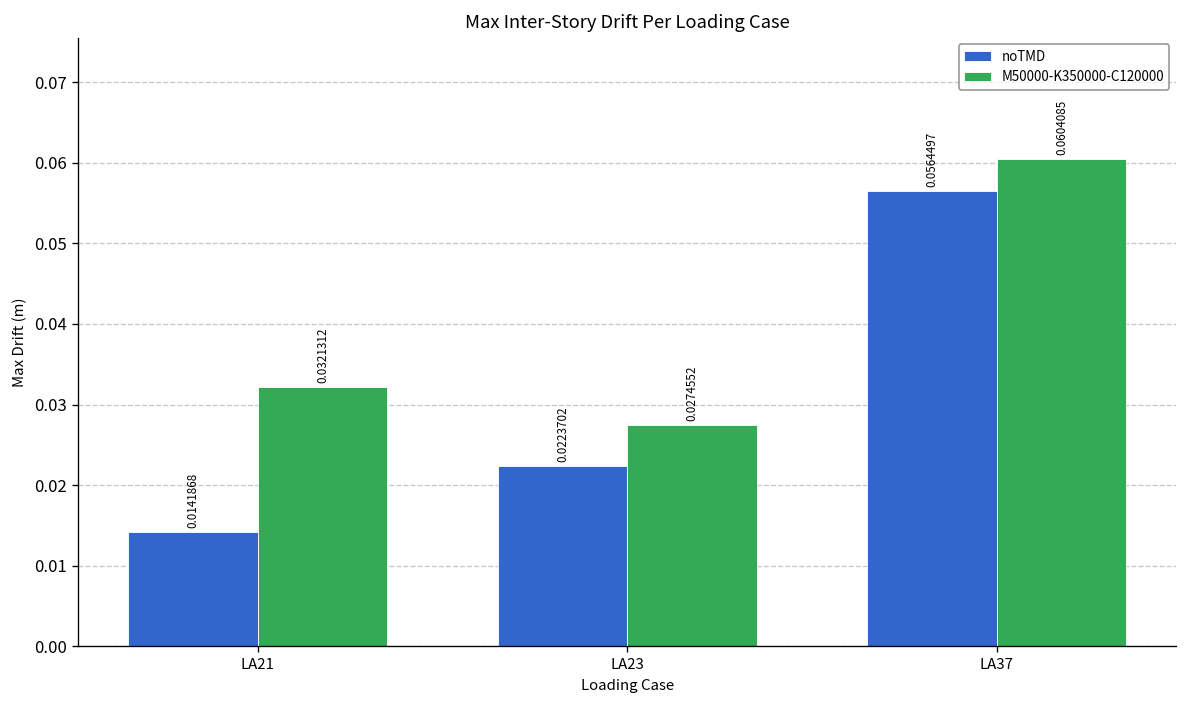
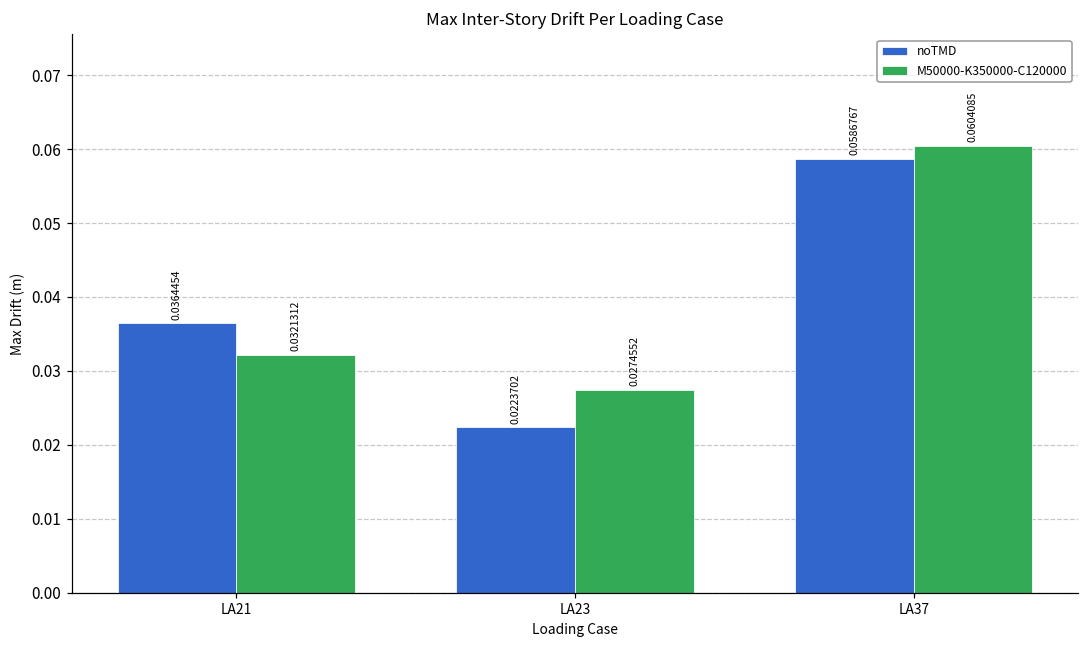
noTMD, LA21: 0.0141868 -> 0.0364454
noTMD, LA37: 0.0564497 -> 0.0586767
